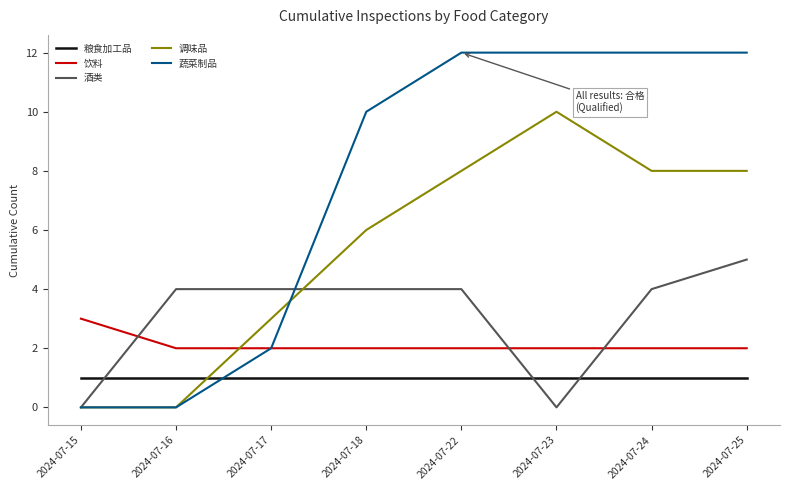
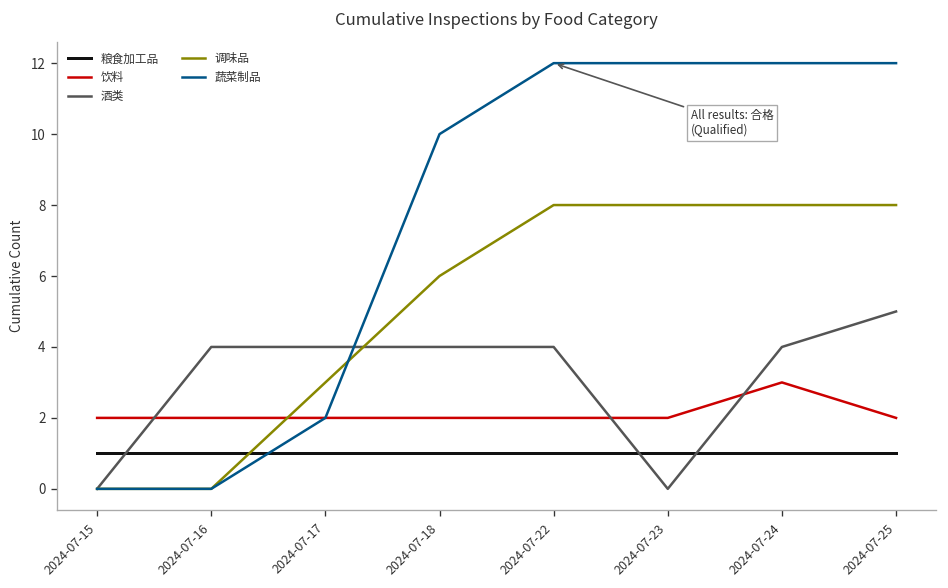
饮料, 2024-07-15: 3 -> 2
调味品, 2024-07-23: 10 -> 8
饮料, 2024-07-24: 2 -> 3
